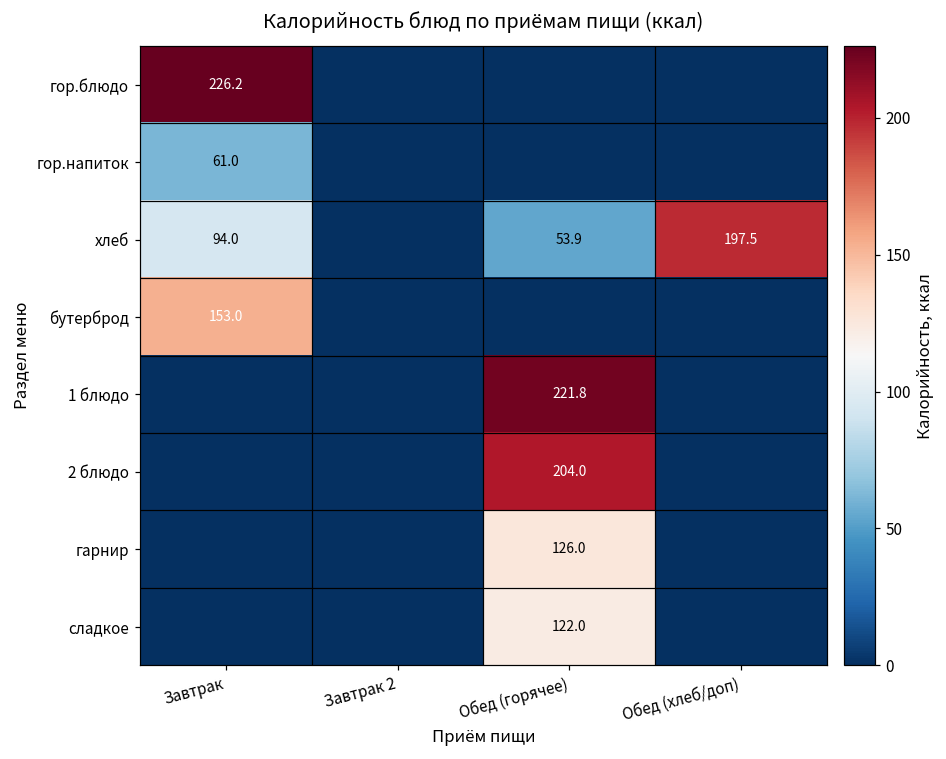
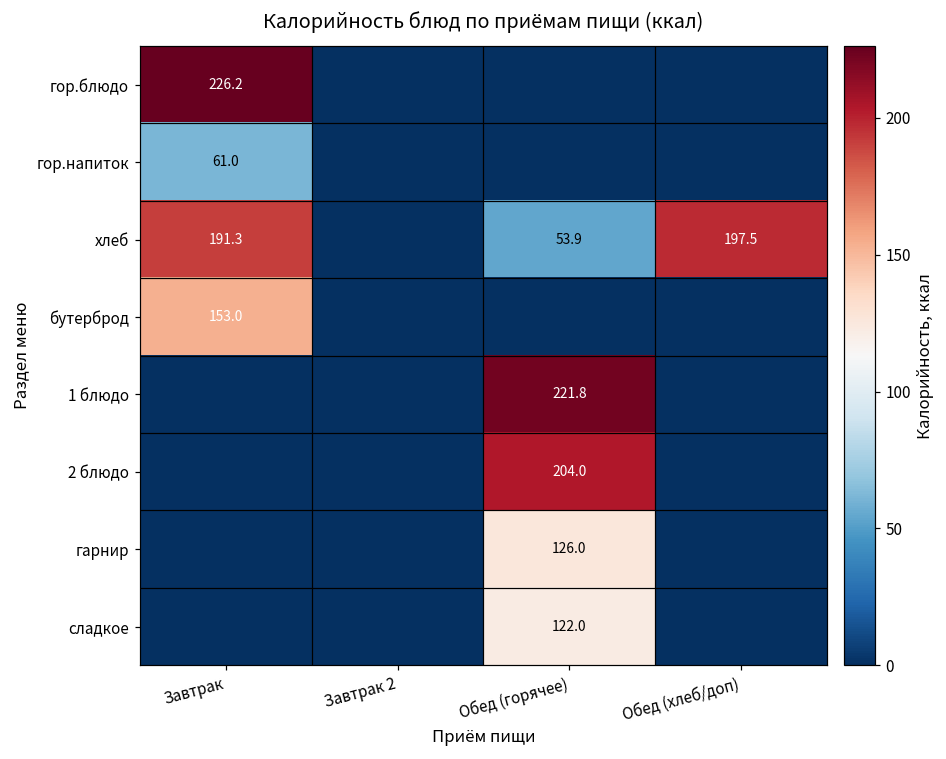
хлеб, Завтрак: 94.0 -> 191.3
